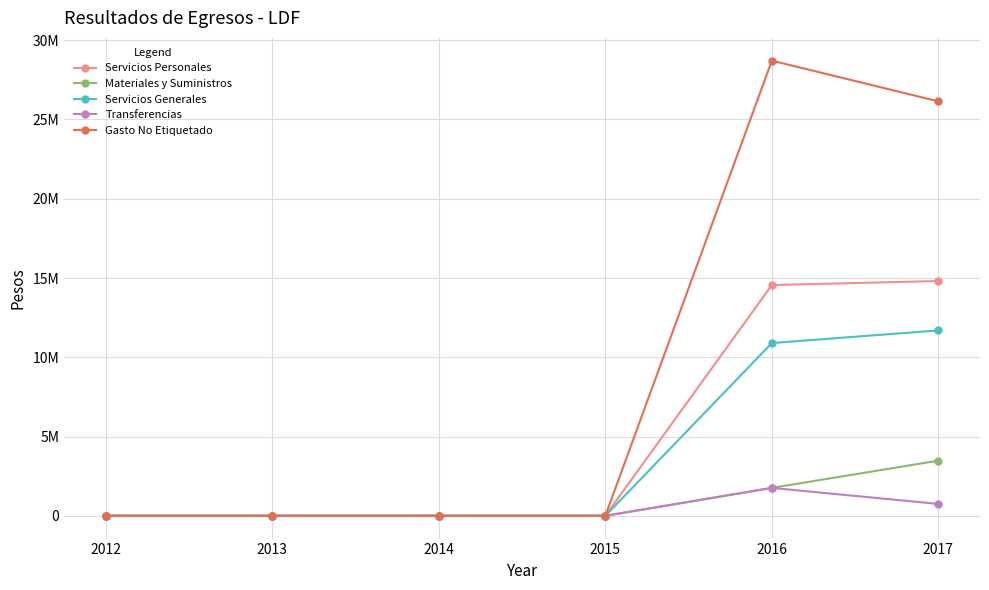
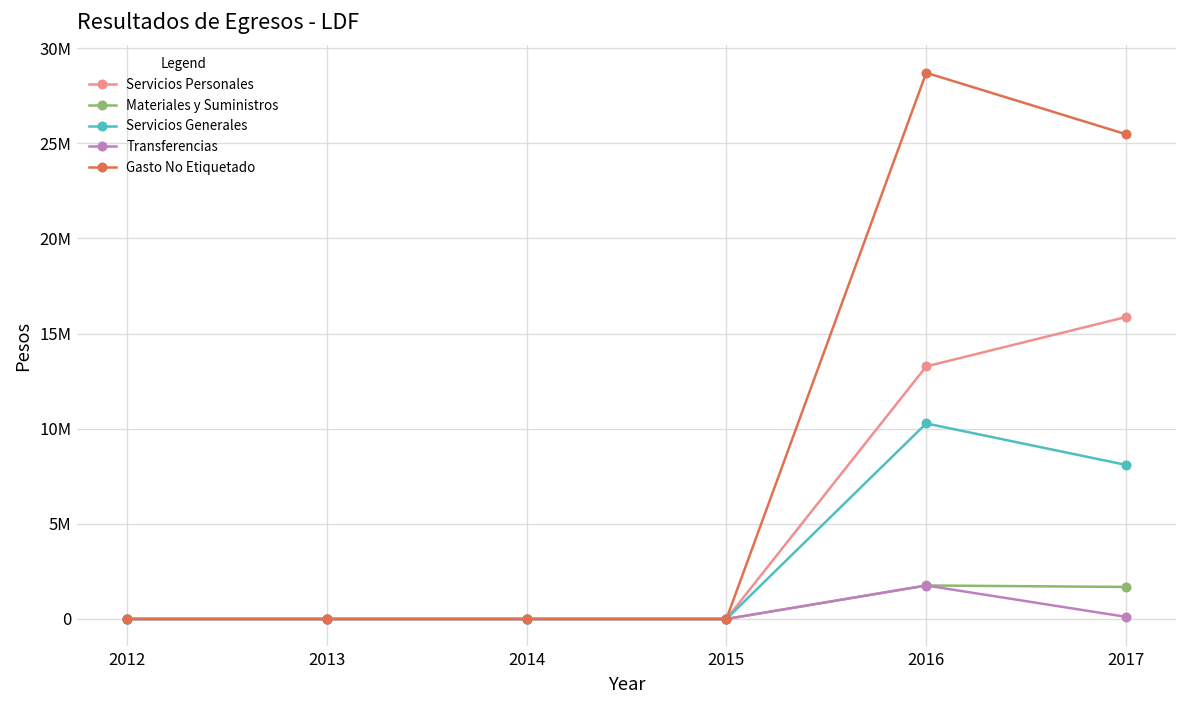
Servicios Personales, 2016: 14600000 -> 13300000
Servicios Generales, 2016: 10900000 -> 10300000
Servicios Personales, 2017: 14800000 -> 15900000
Materiales y Suministros, 2017: 3500000 -> 1700000
Servicios Generales, 2017: 11700000 -> 8100000
Transferencias, 2017: 800000 -> 100000
Gasto No Etiquetado, 2017: 26100000 -> 25500000
